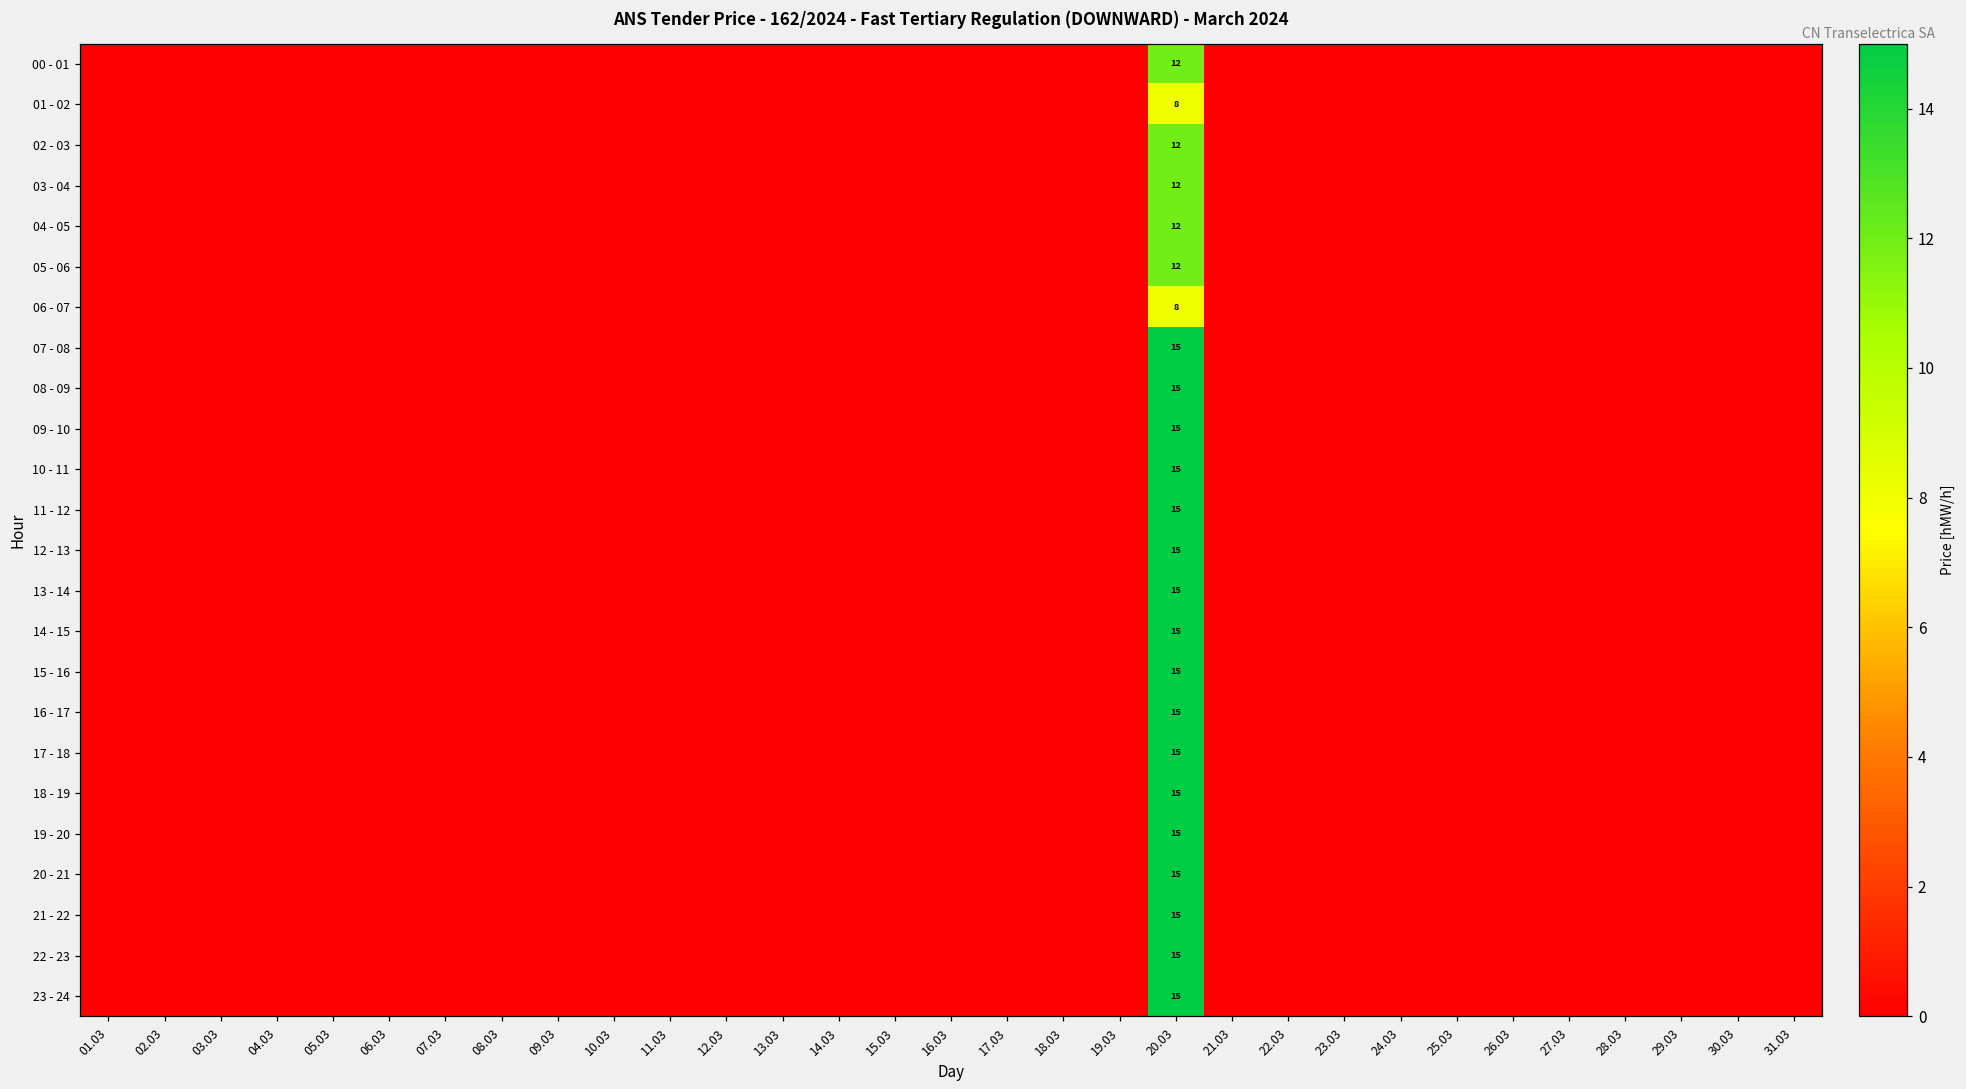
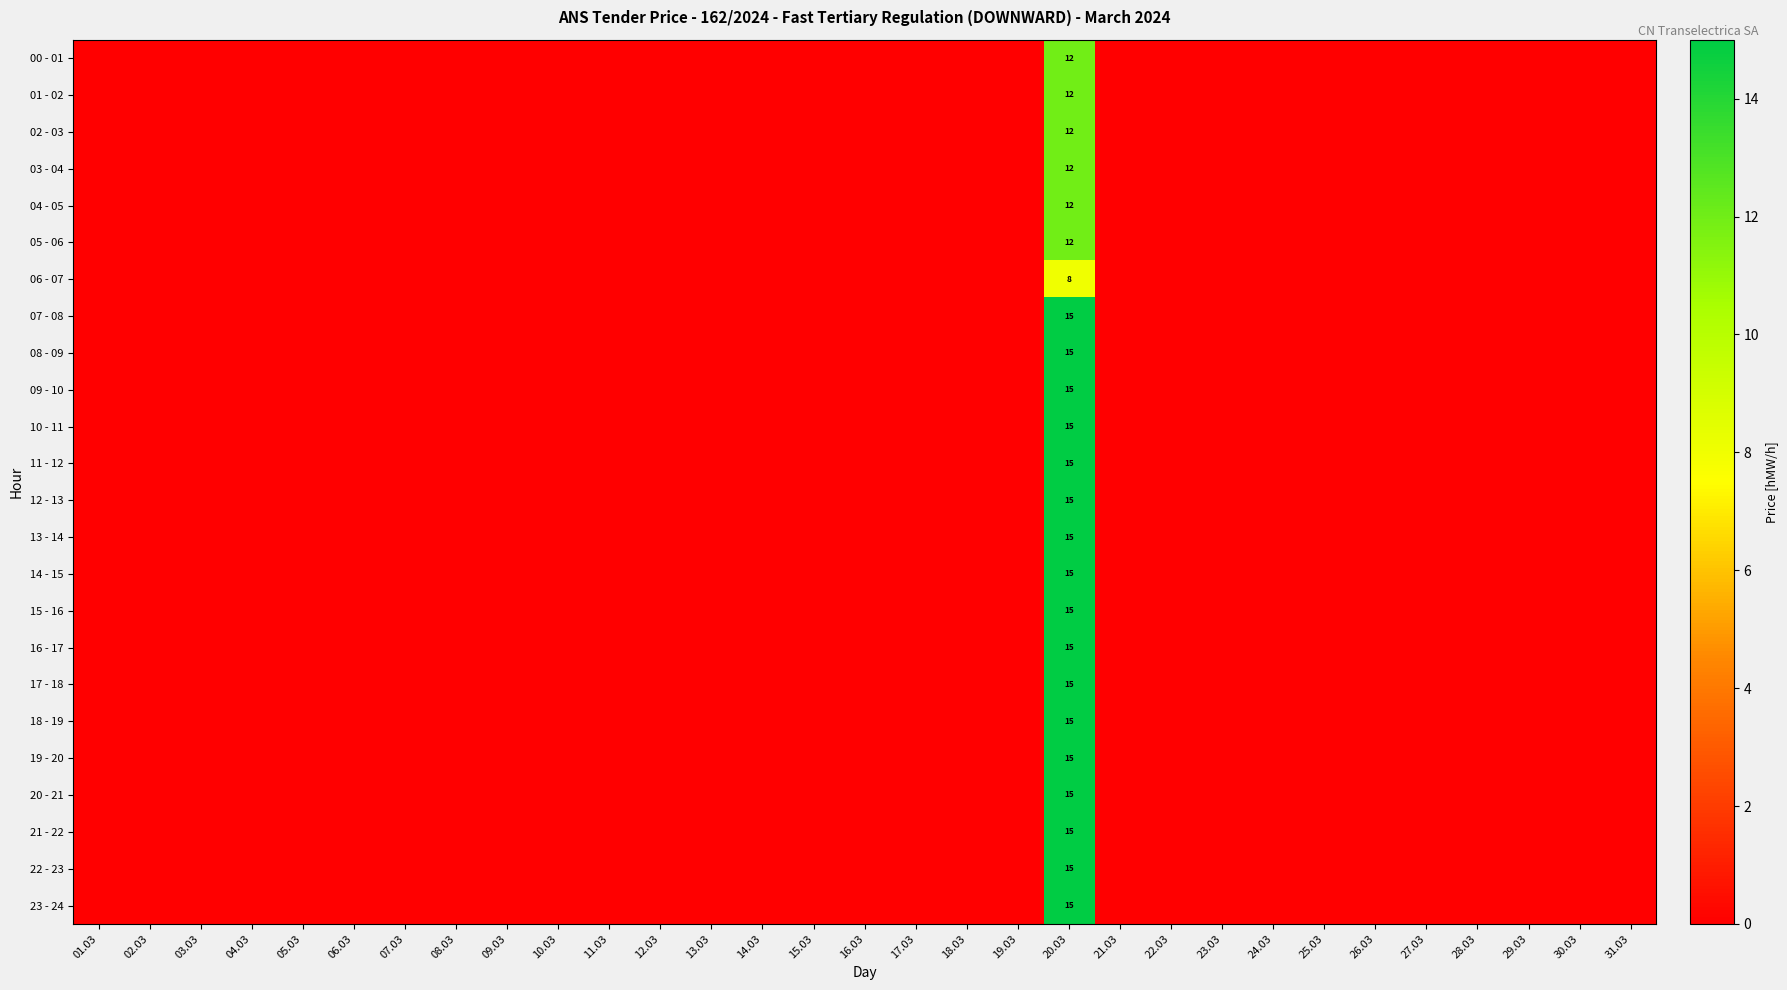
01 - 02, 20.03: 8 -> 12
